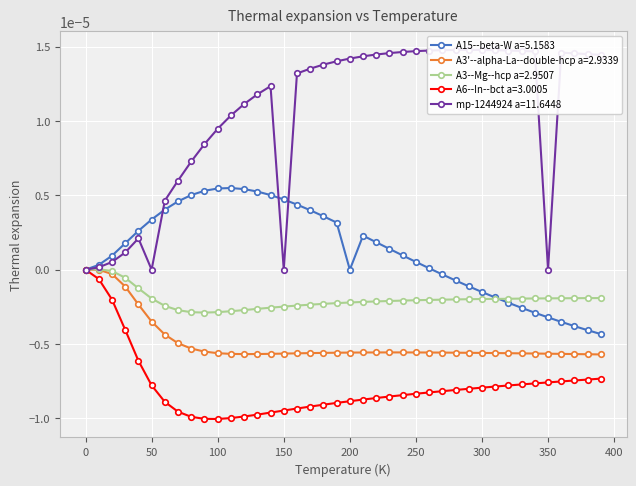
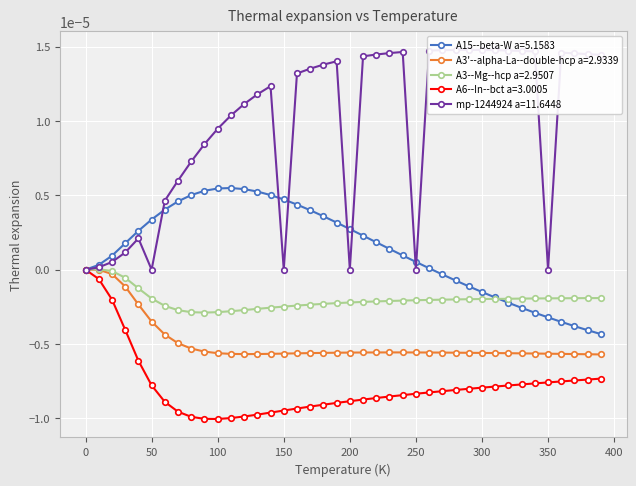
A15--beta-W a=5.1583, 200: 0.000000 -> 0.000003
mp-1244924 a=11.6448, 200: 0.00001 -> 0.00000
mp-1244924 a=11.6448, 250: 0.00001 -> 0.00000
